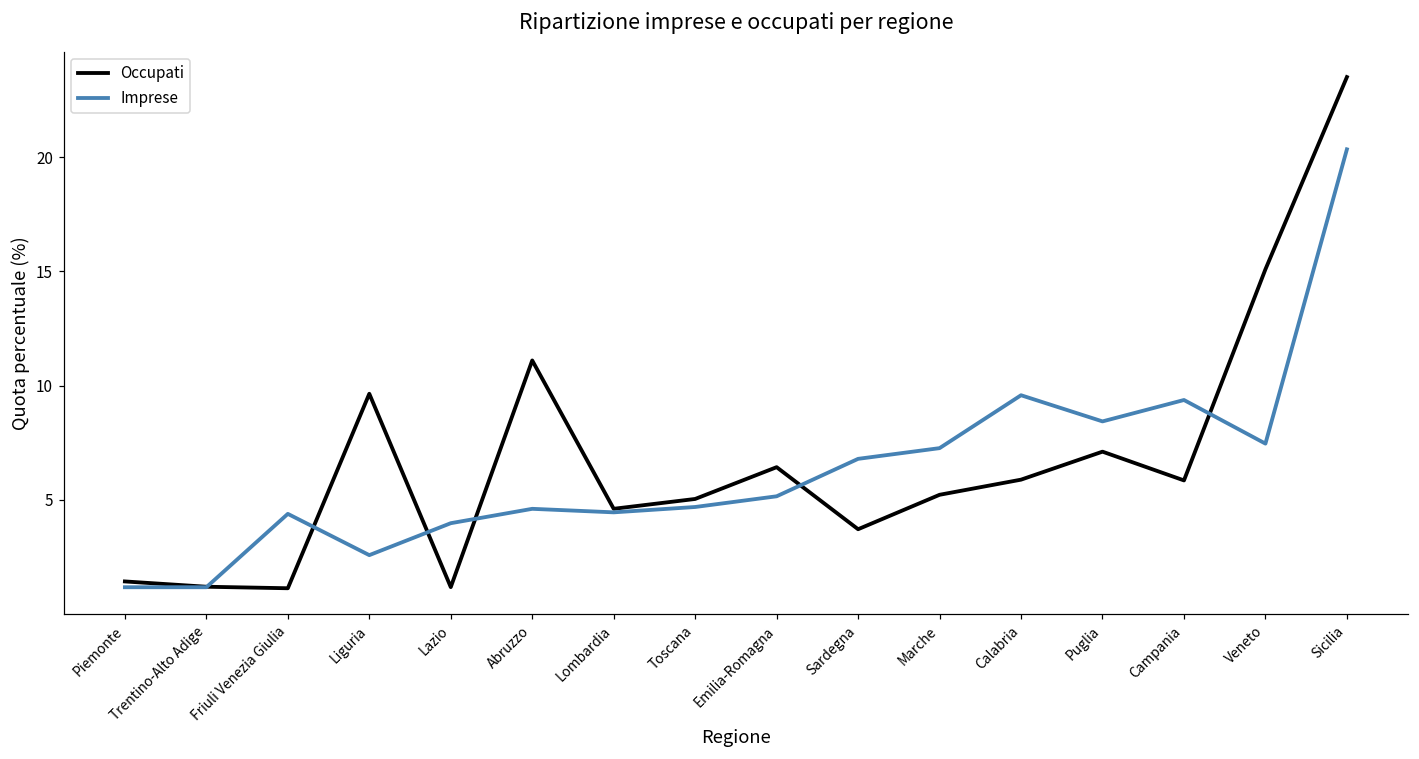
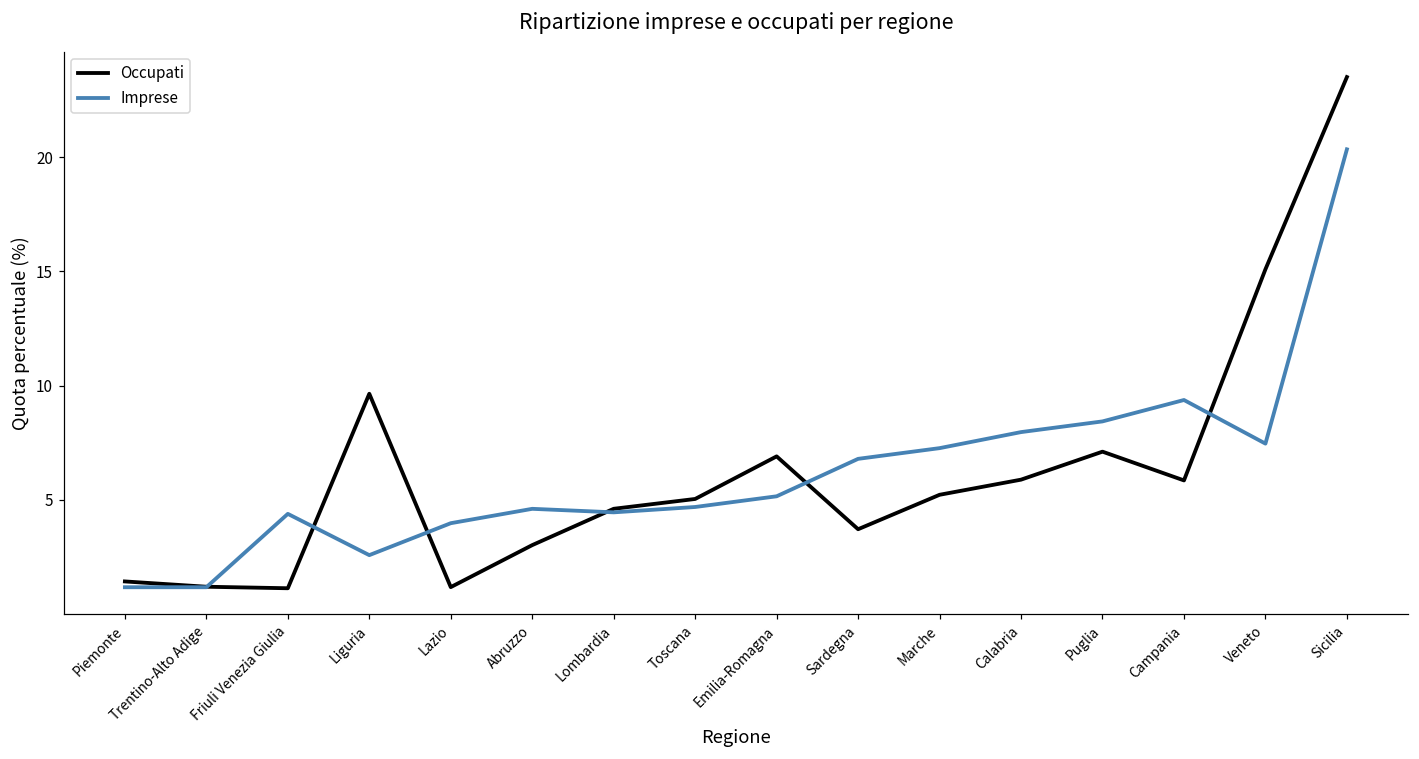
Occupati, Abruzzo: 11.1 -> 3.0
Occupati, Emilia-Romagna: 6.4 -> 6.9
Imprese, Calabria: 9.6 -> 8.0
